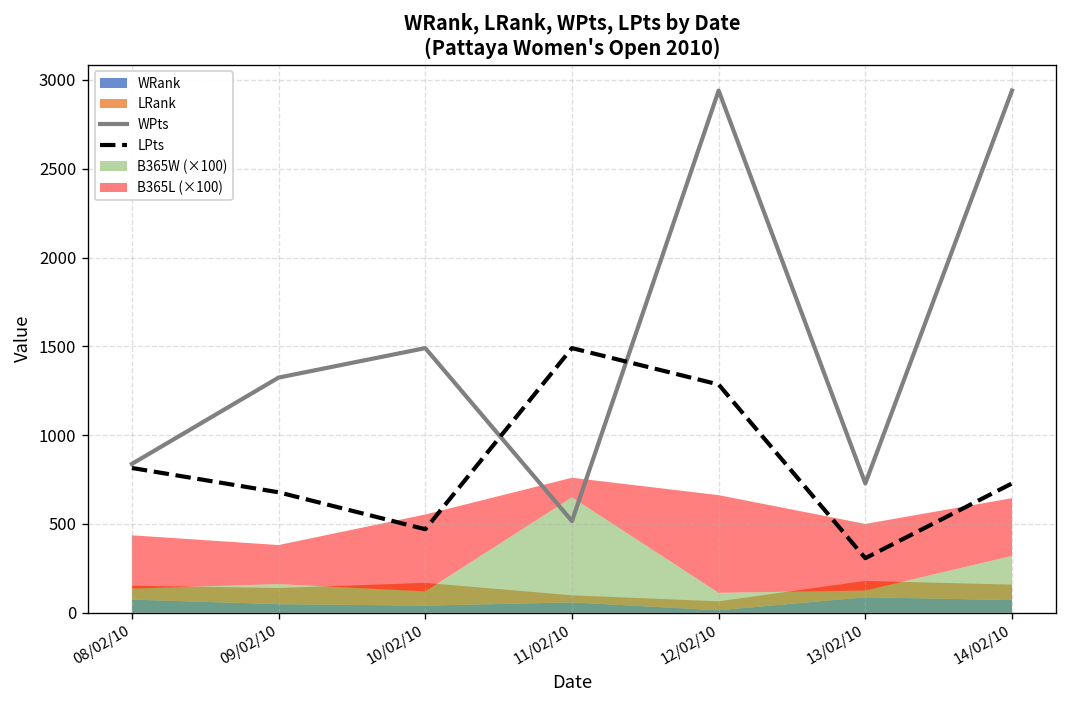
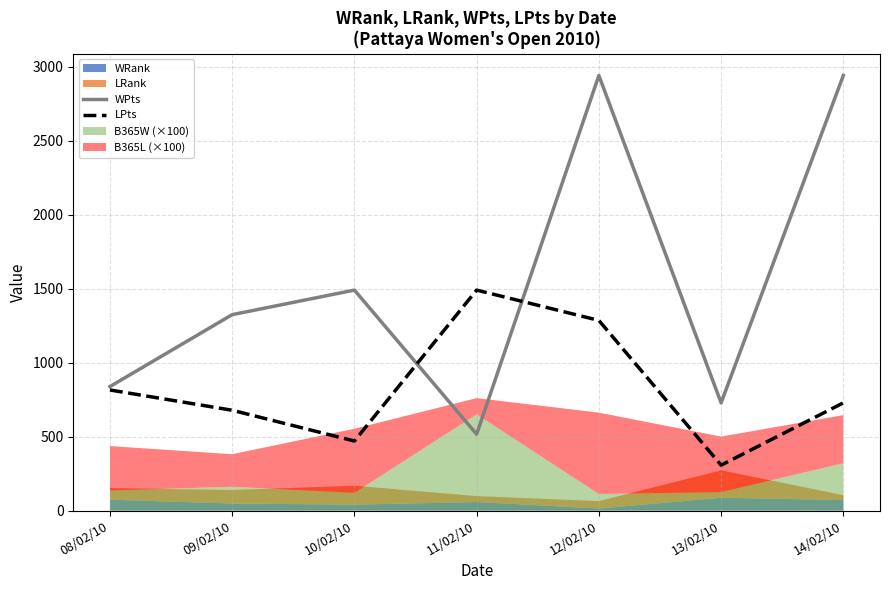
LRank, 13/02/10: 90 -> 190
LRank, 14/02/10: 90 -> 30
